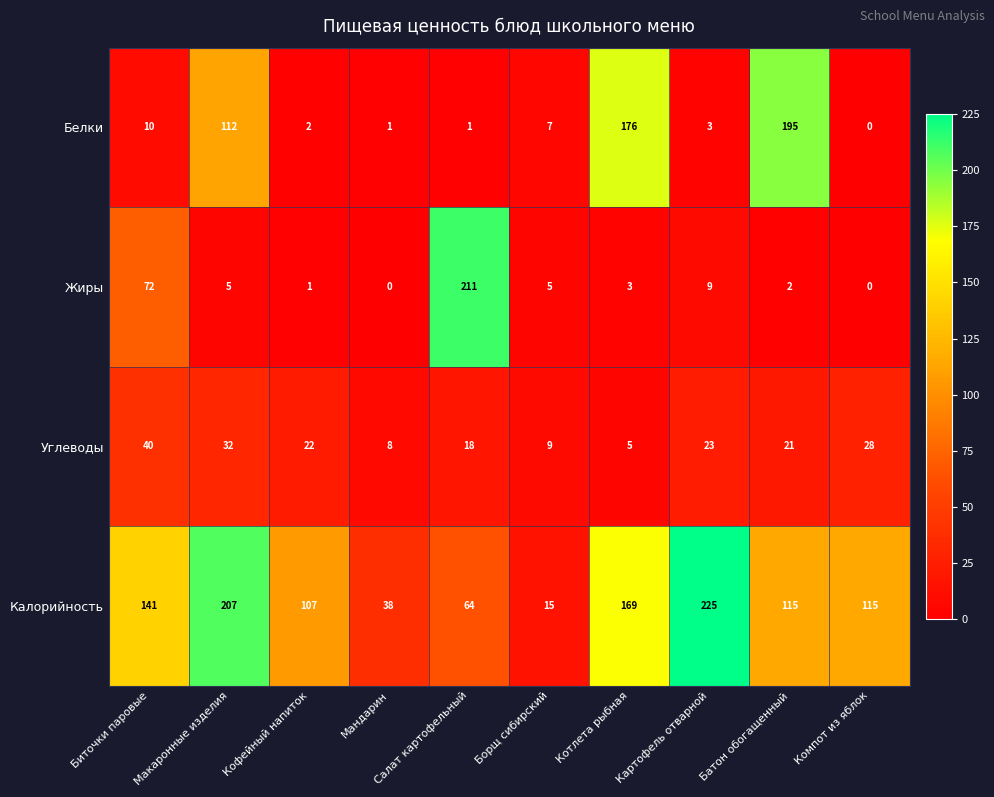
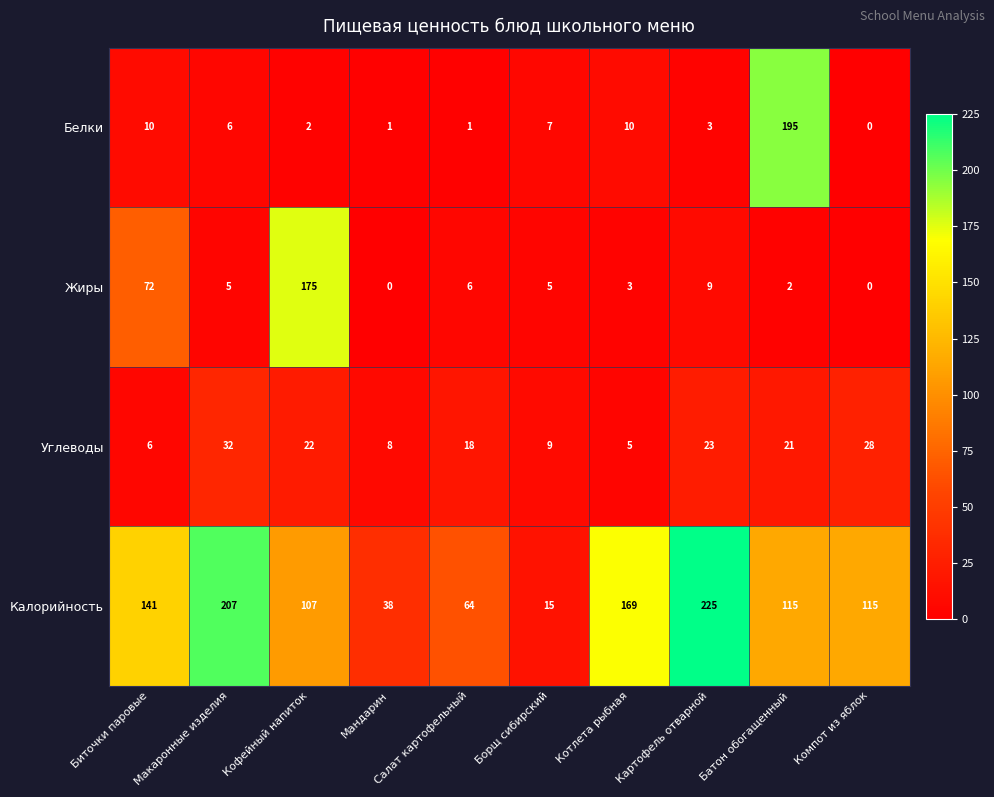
Белки, Макаронные изделия: 112 -> 6
Белки, Котлета рыбная: 176 -> 10
Жиры, Кофейный напиток: 1 -> 175
Жиры, Салат картофельный: 211 -> 6
Углеводы, Биточки паровые: 40 -> 6
